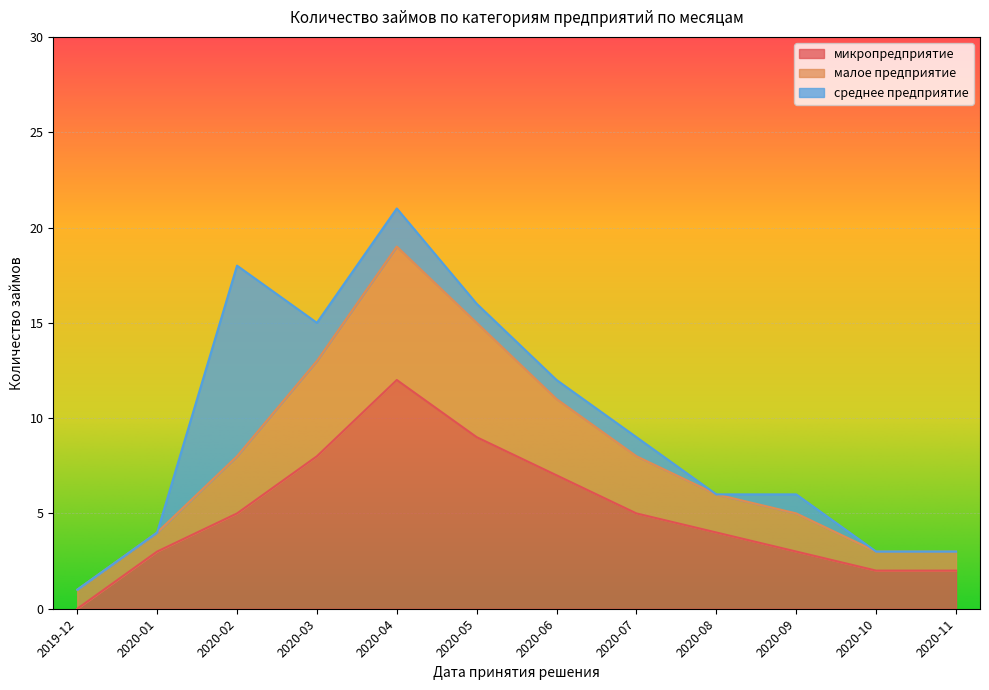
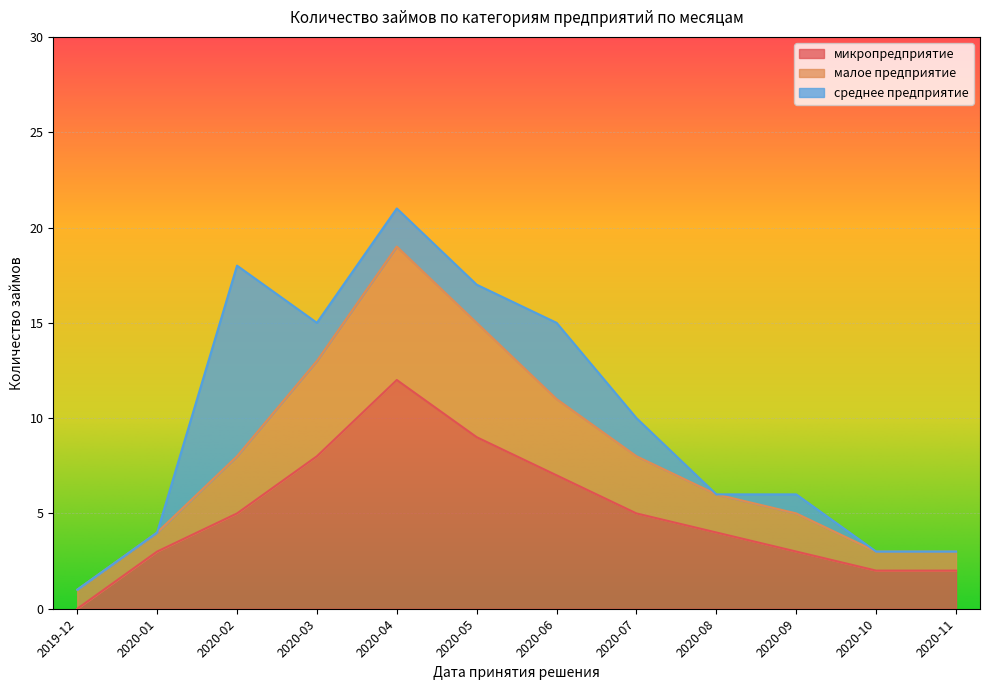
среднее предприятие, 2020-05: 1 -> 2
среднее предприятие, 2020-06: 1 -> 4
среднее предприятие, 2020-07: 1 -> 2
